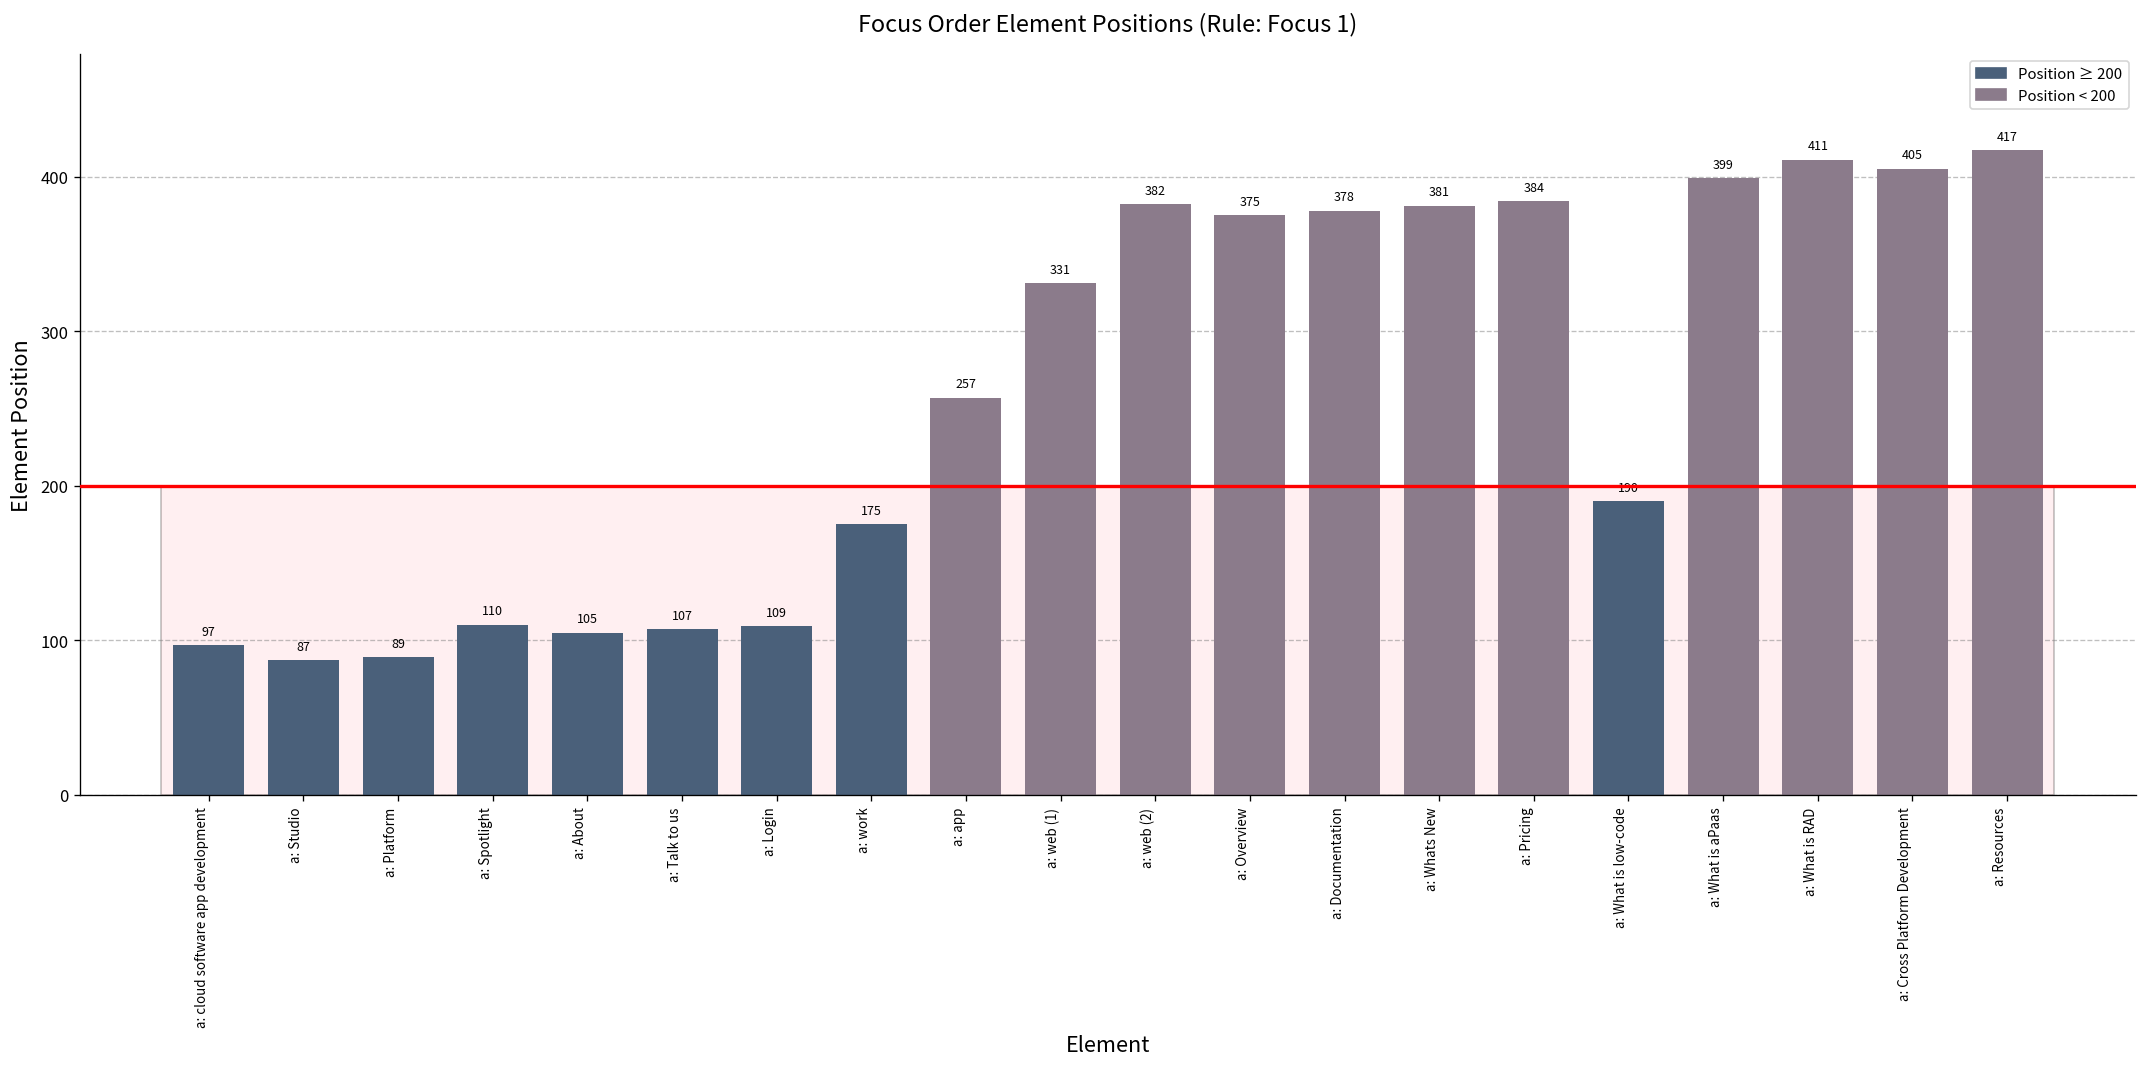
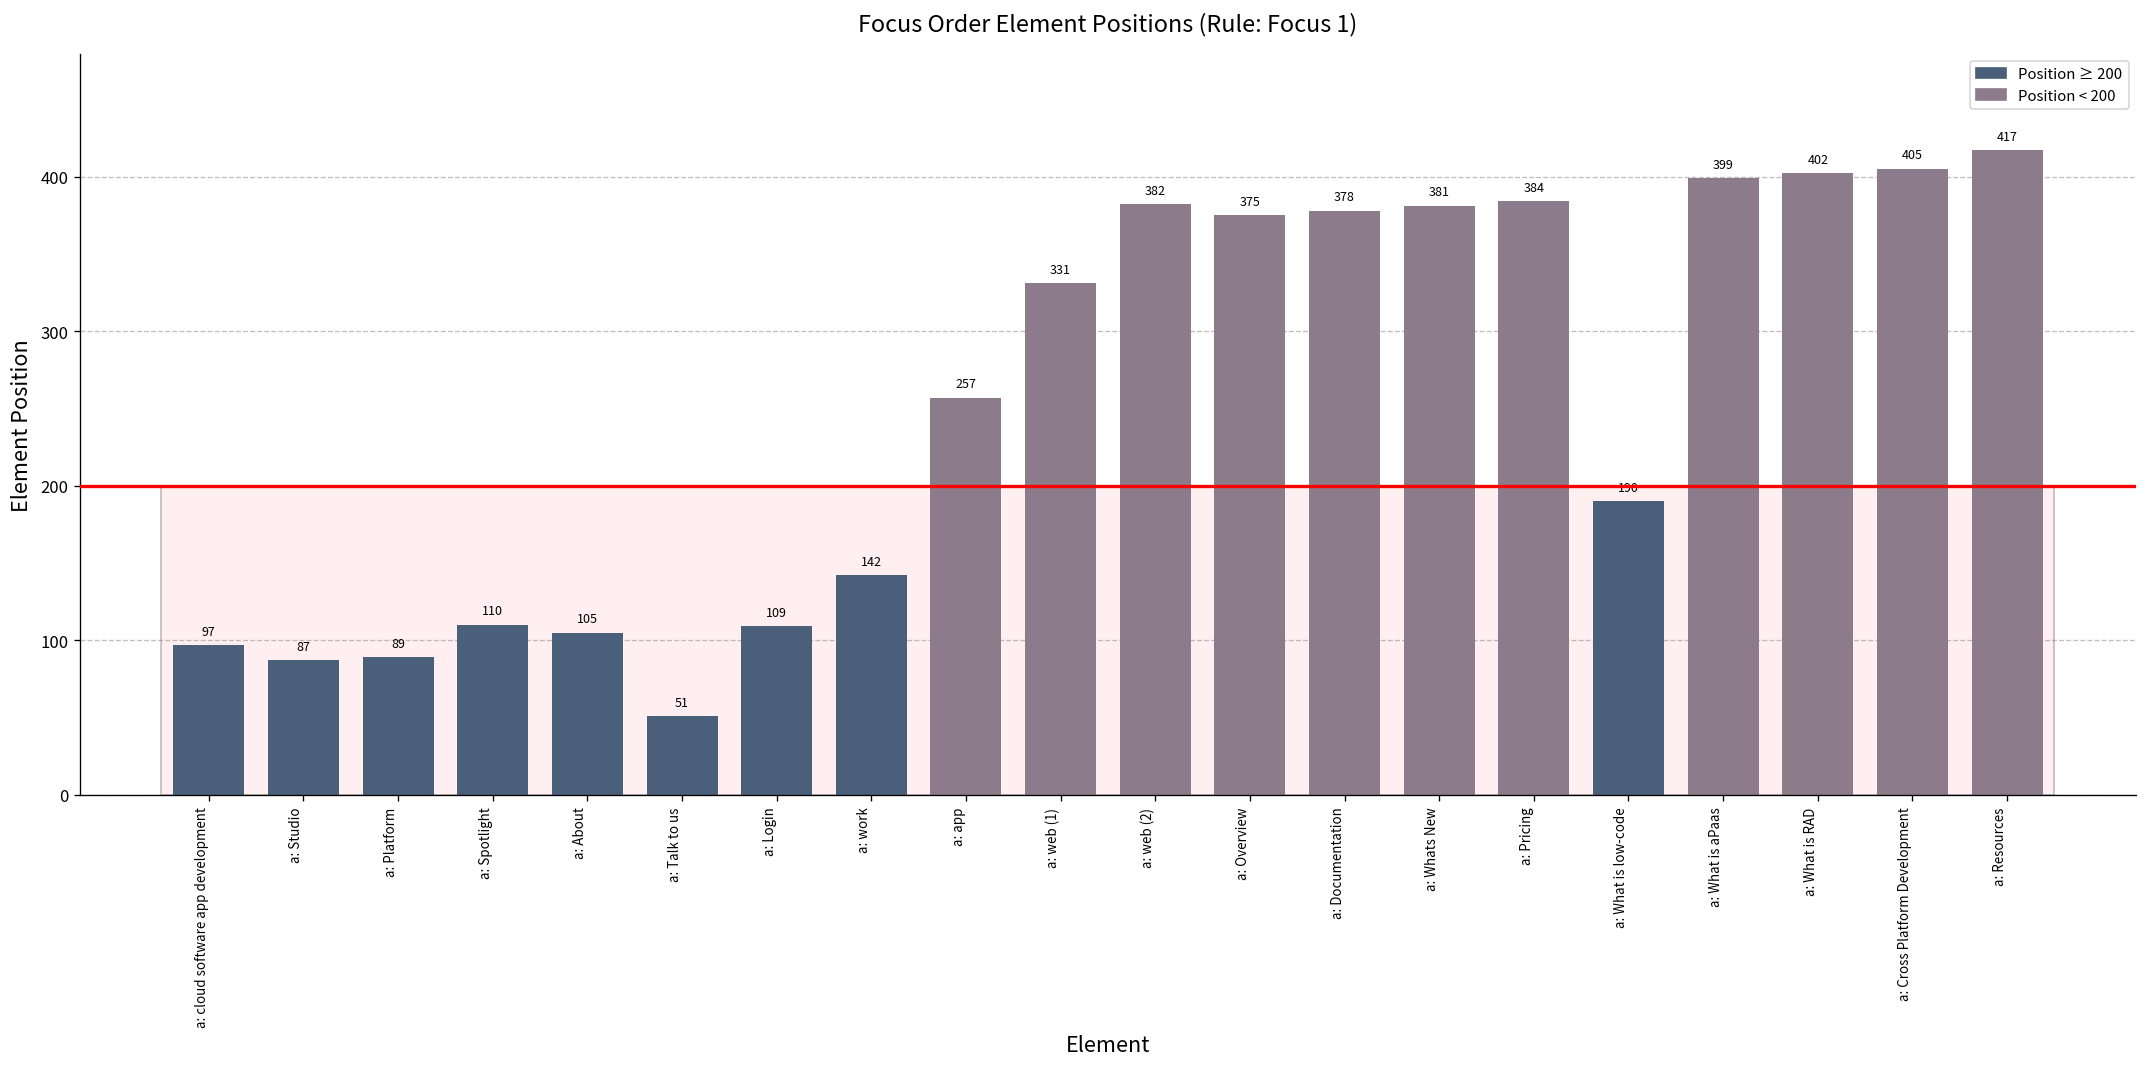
a: Talk to us: 107 -> 51
a: work: 175 -> 142
a: What is RAD: 411 -> 402
